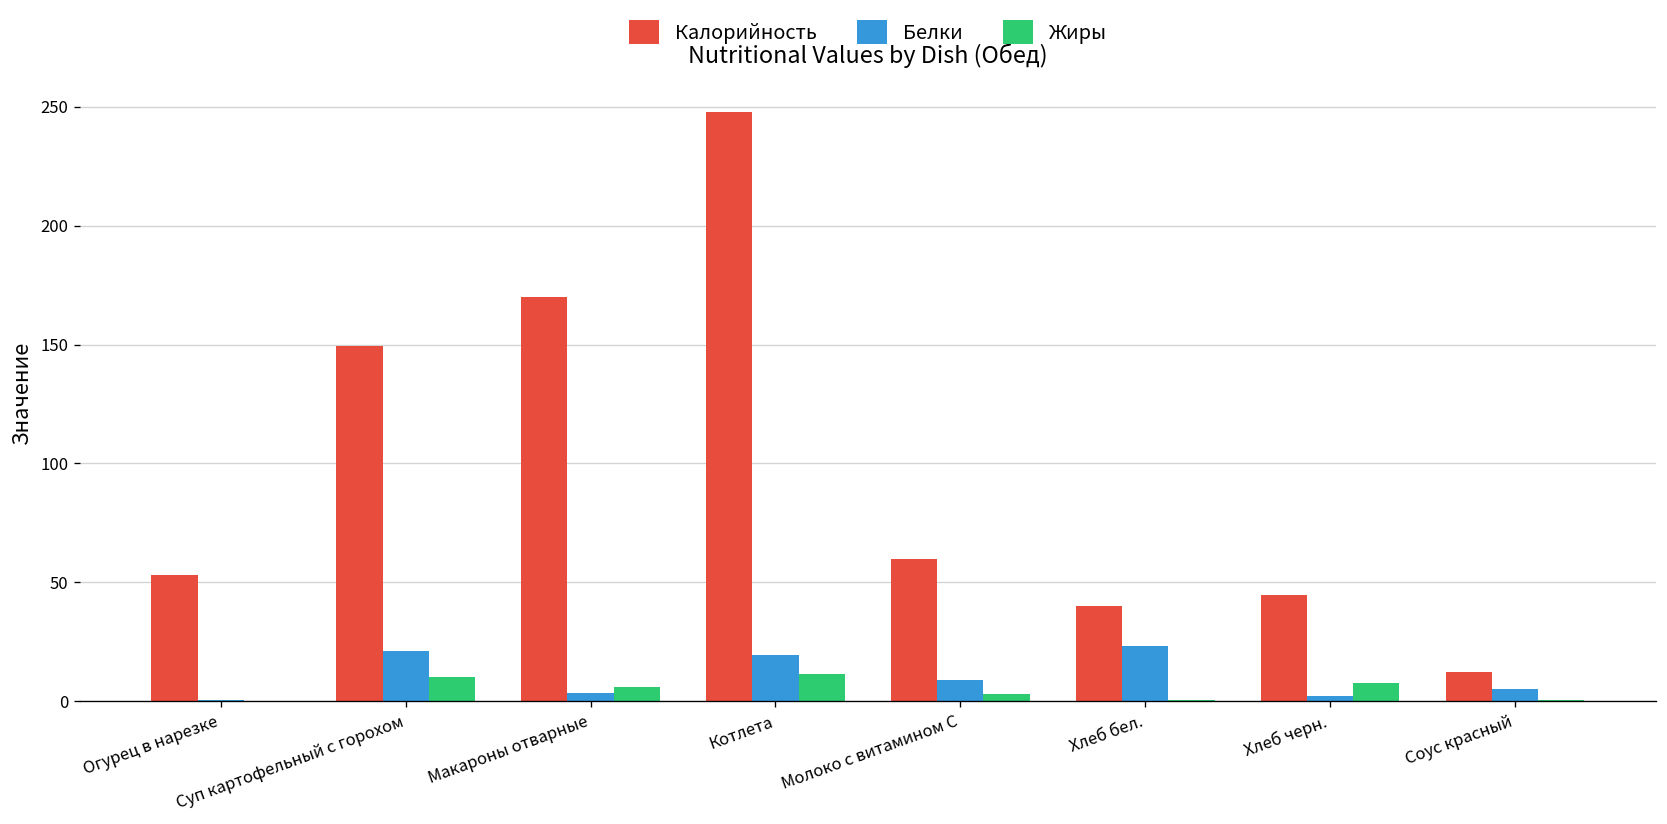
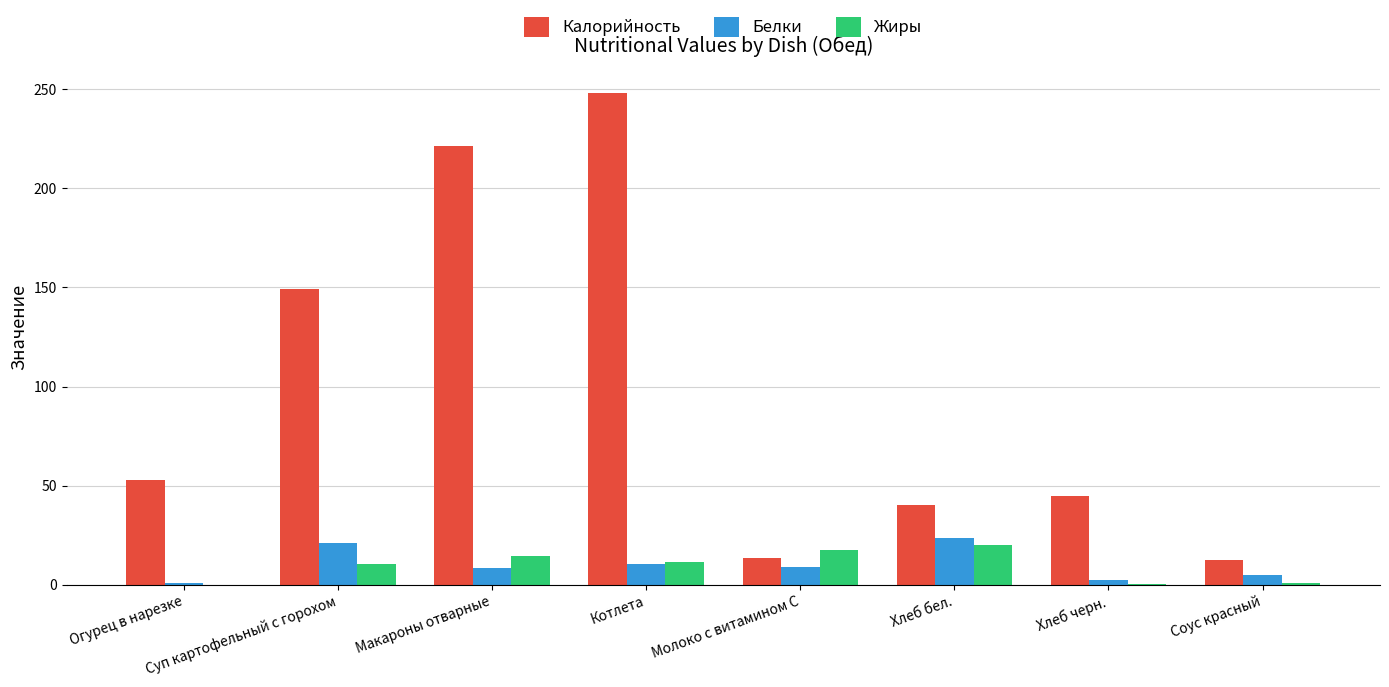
Калорийность, Макароны отварные: 170 -> 221
Белки, Макароны отварные: 4 -> 9
Жиры, Макароны отварные: 6 -> 15
Белки, Котлета: 20 -> 11
Калорийность, Молоко с витамином С: 60 -> 14
Жиры, Молоко с витамином С: 3 -> 18
Жиры, Хлеб бел.: 0 -> 20
Жиры, Хлеб черн.: 8 -> 0
